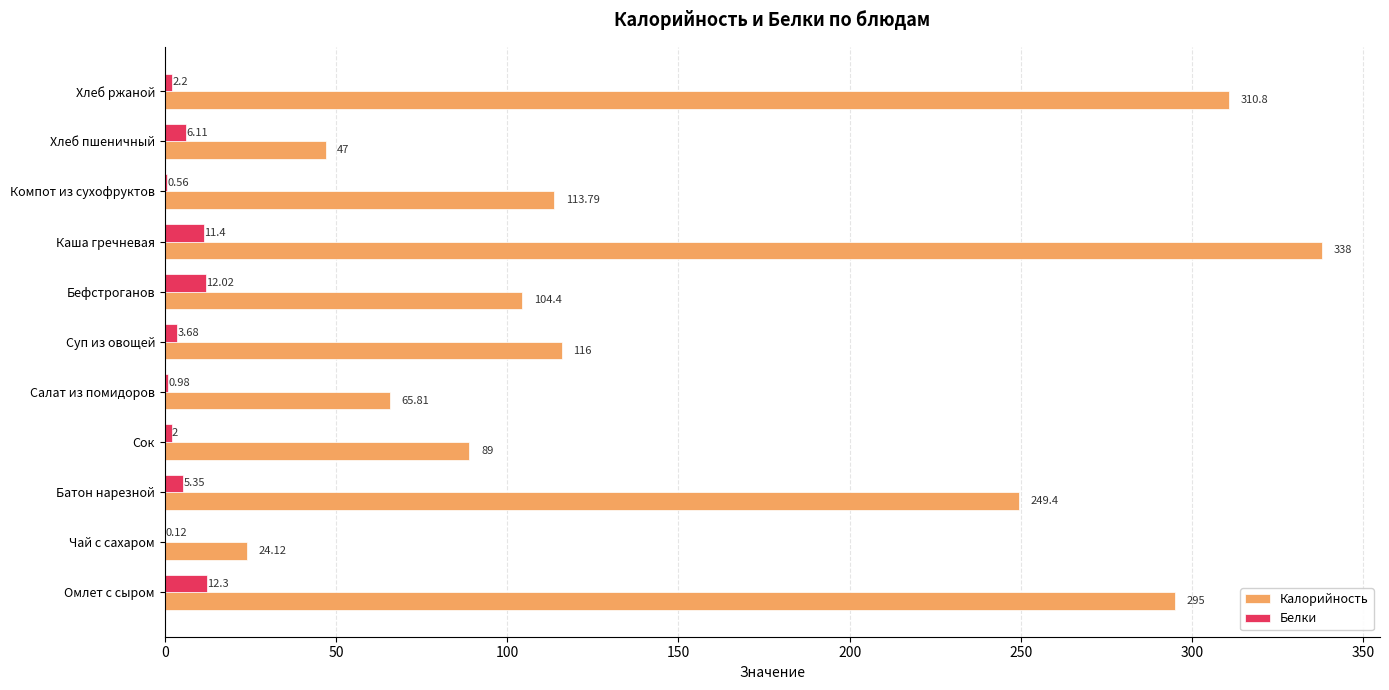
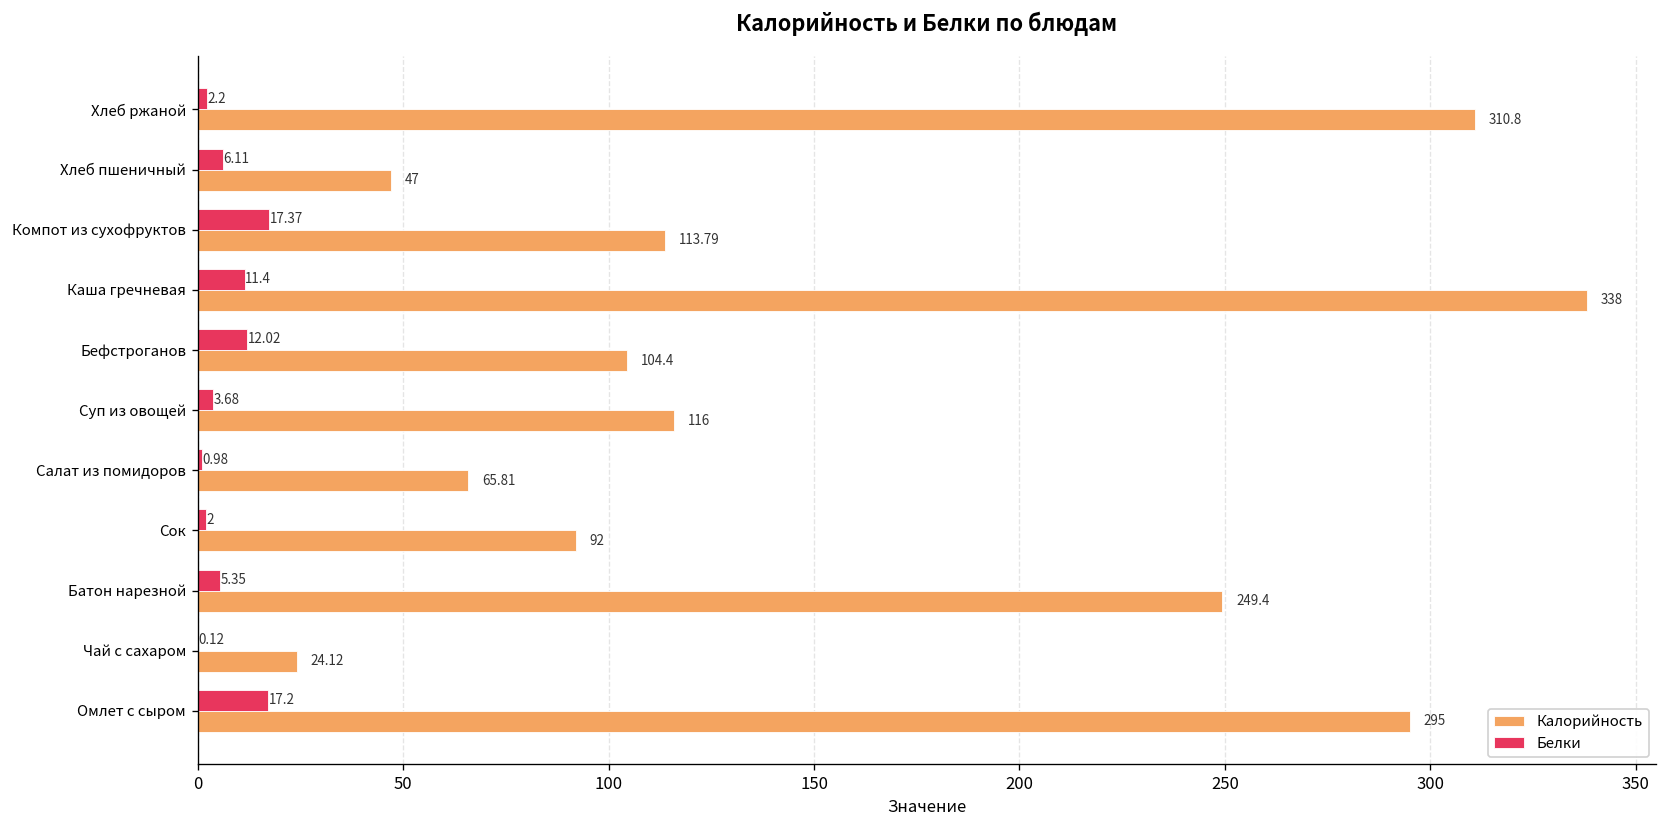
Белки, Компот из сухофруктов: 0.56 -> 17.37
Калорийность, Сок: 89 -> 92
Белки, Омлет с сыром: 12.3 -> 17.2
